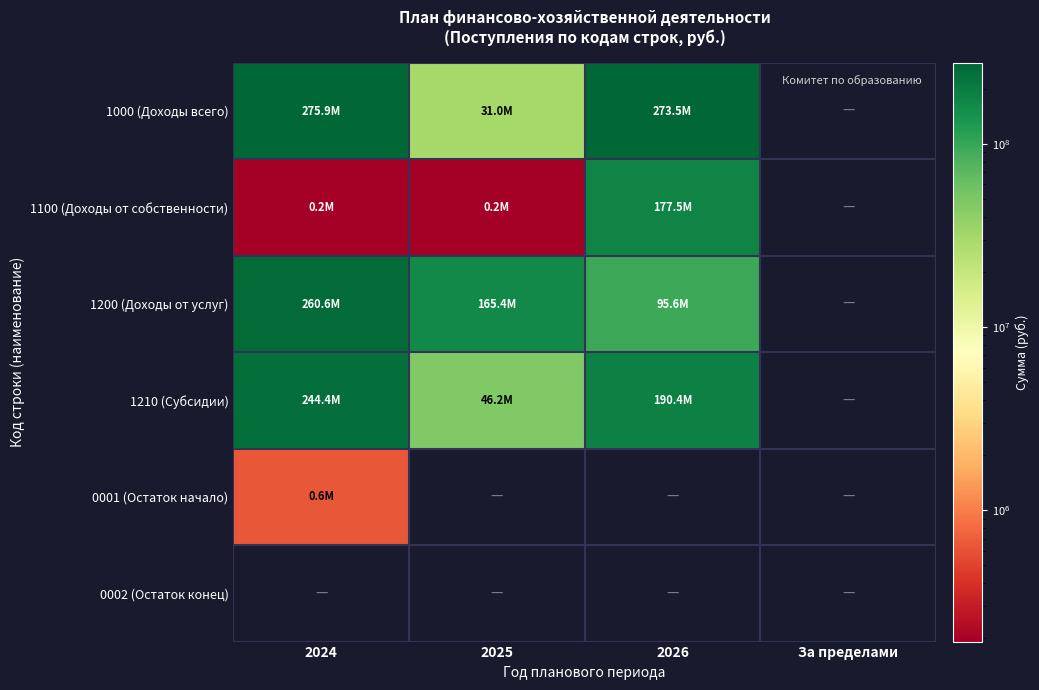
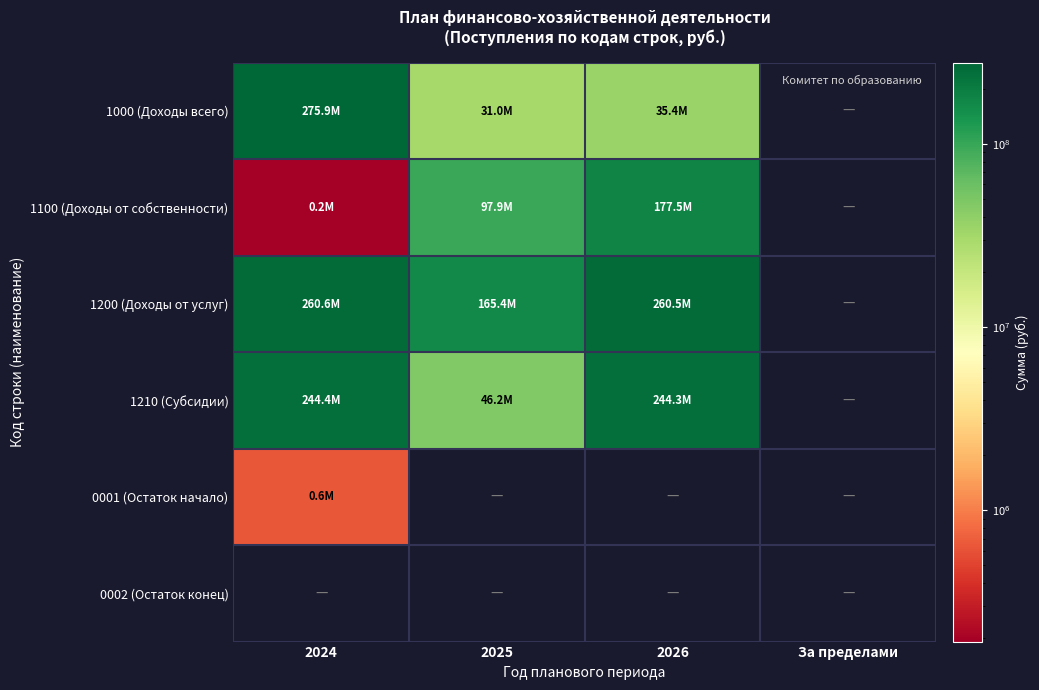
1000 (Доходы всего), 2026: 273.5M -> 35.4M
1100 (Доходы от собственности), 2025: 0.2M -> 97.9M
1200 (Доходы от услуг), 2026: 95.6M -> 260.5M
1210 (Субсидии), 2026: 190.4M -> 244.3M
